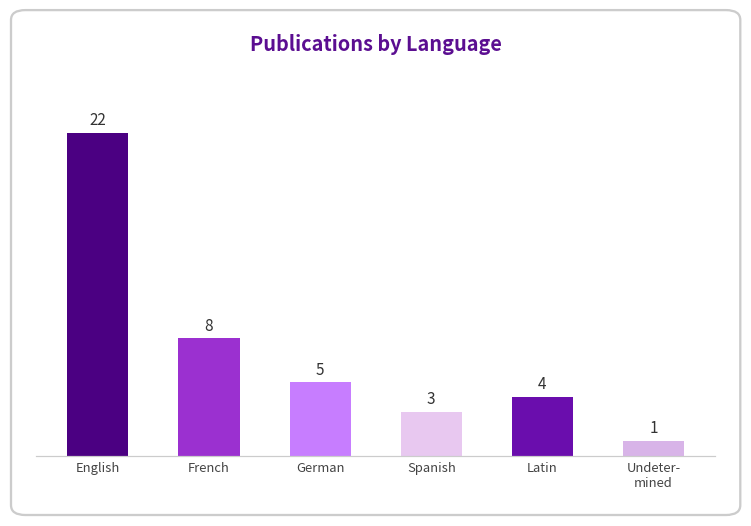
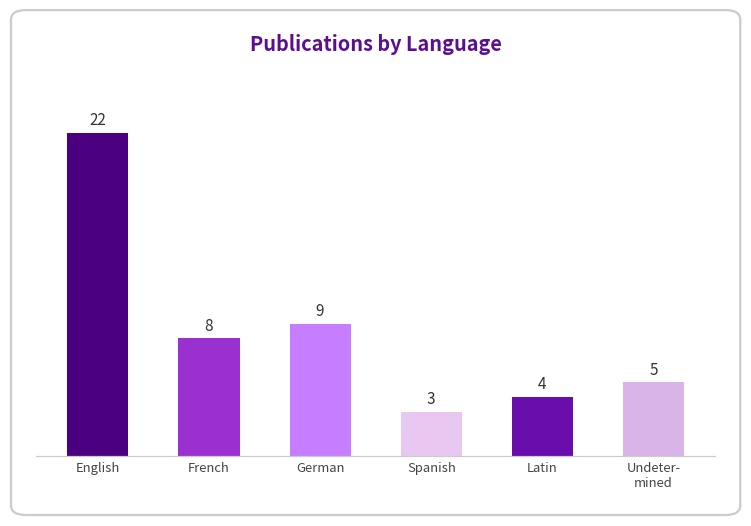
German: 5 -> 9
Undeter- mined: 1 -> 5
